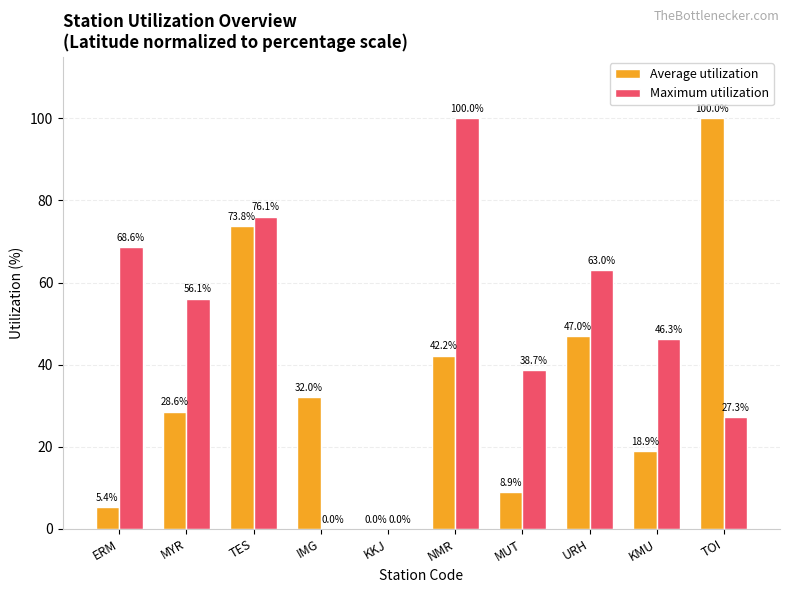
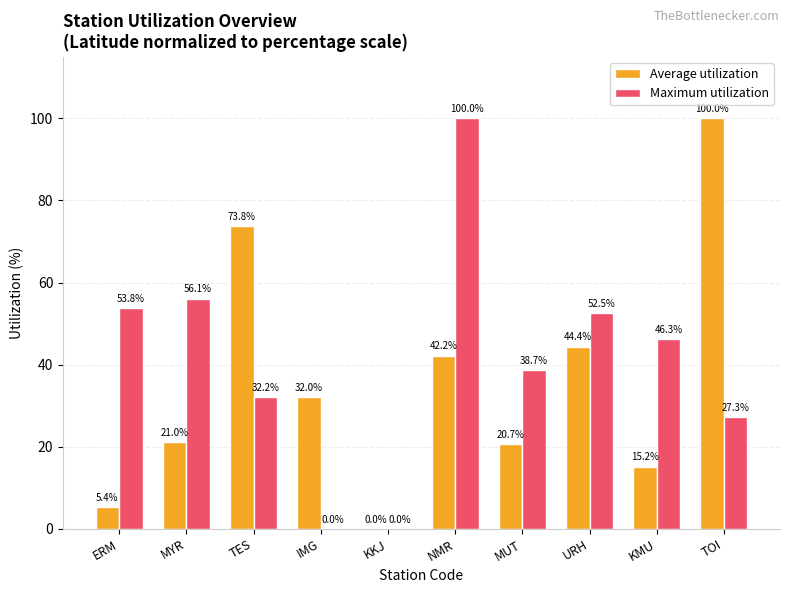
Maximum utilization, ERM: 68.6% -> 53.8%
Average utilization, MYR: 28.6% -> 21.0%
Maximum utilization, TES: 76.1% -> 32.2%
Average utilization, MUT: 8.9% -> 20.7%
Average utilization, URH: 47.0% -> 44.4%
Maximum utilization, URH: 63.0% -> 52.5%
Average utilization, KMU: 18.9% -> 15.2%
